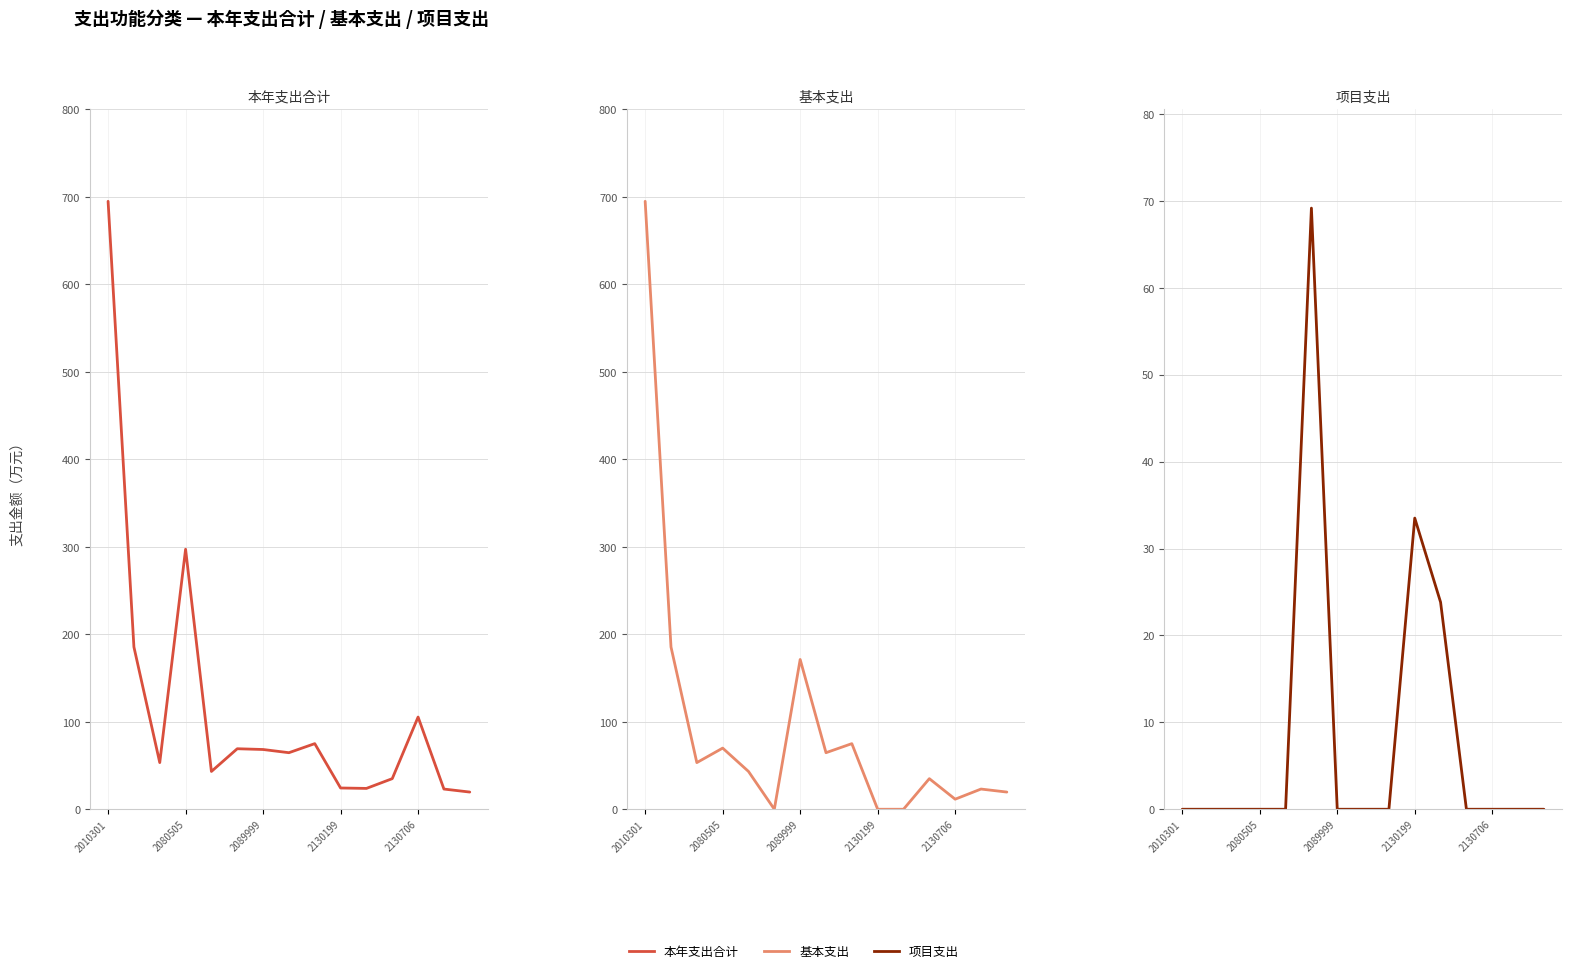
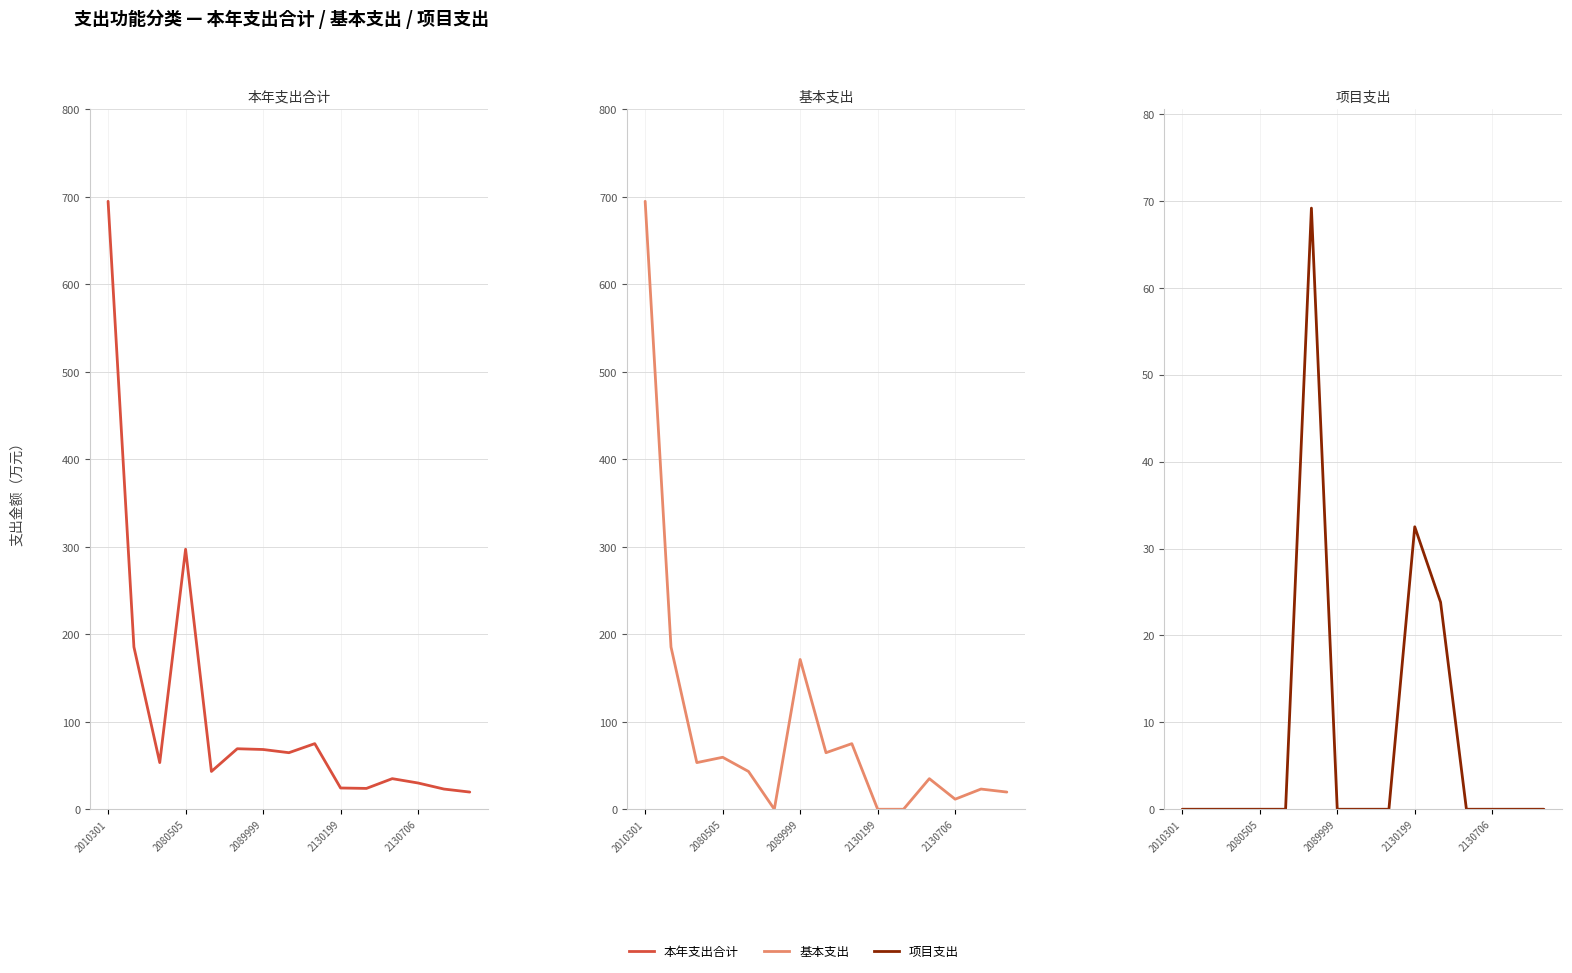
本年支出合计, 2130706: 110 -> 30
基本支出, 2080505: 70 -> 60
项目支出, 2130199: 34 -> 33
